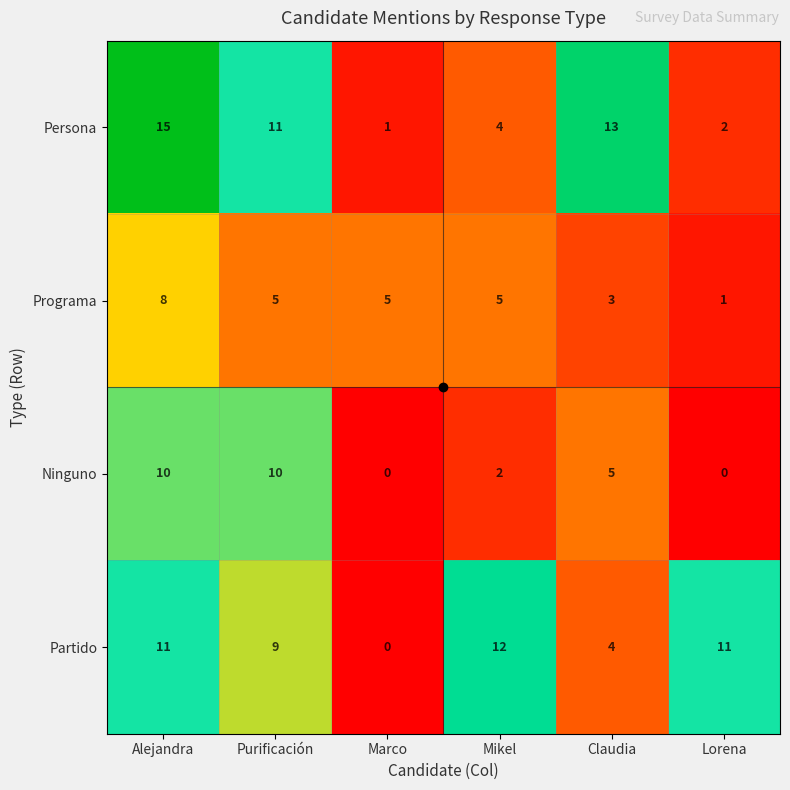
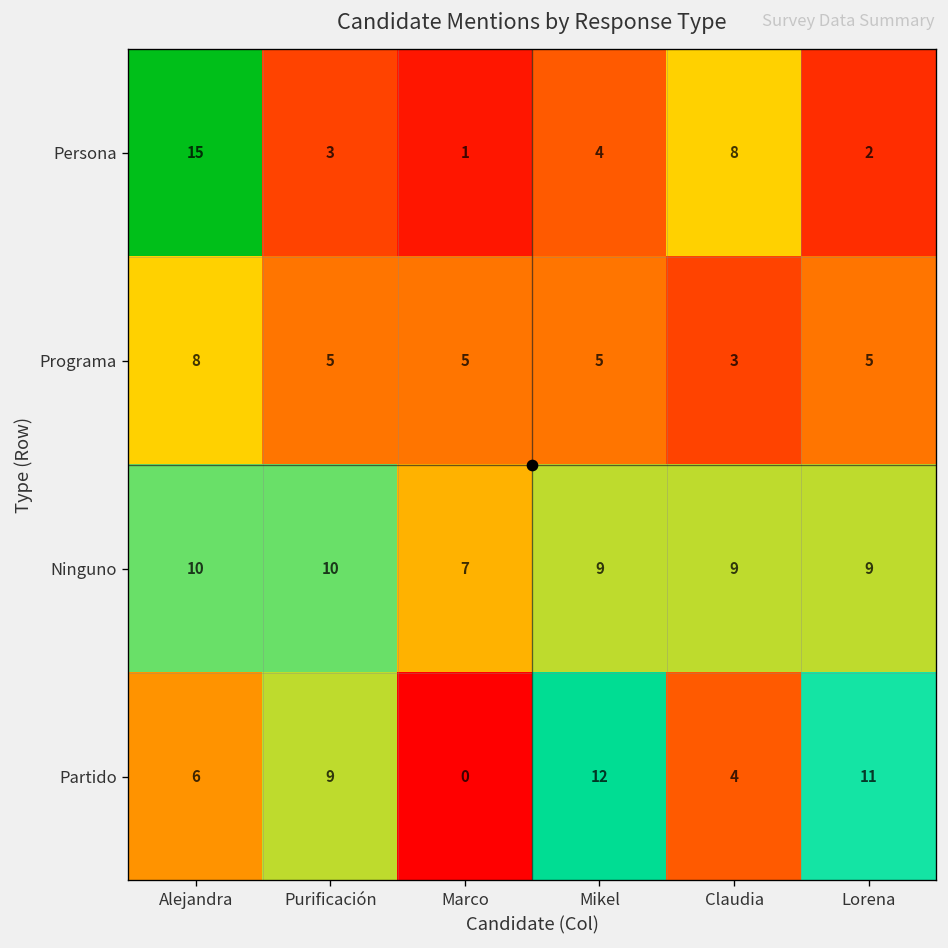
Persona, Purificación: 11 -> 3
Persona, Claudia: 13 -> 8
Programa, Lorena: 1 -> 5
Ninguno, Marco: 0 -> 7
Ninguno, Mikel: 2 -> 9
Ninguno, Claudia: 5 -> 9
Ninguno, Lorena: 0 -> 9
Partido, Alejandra: 11 -> 6
